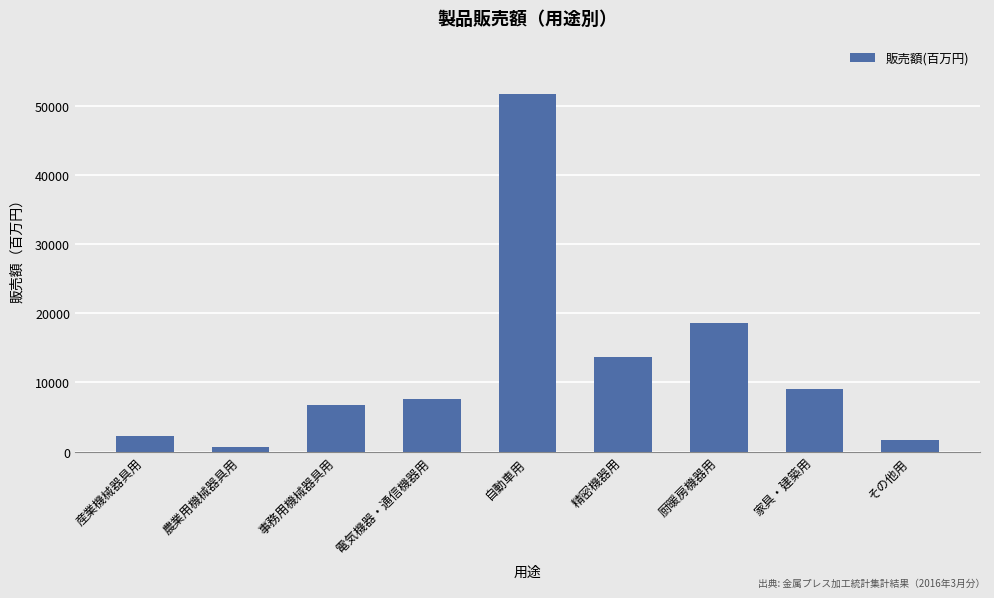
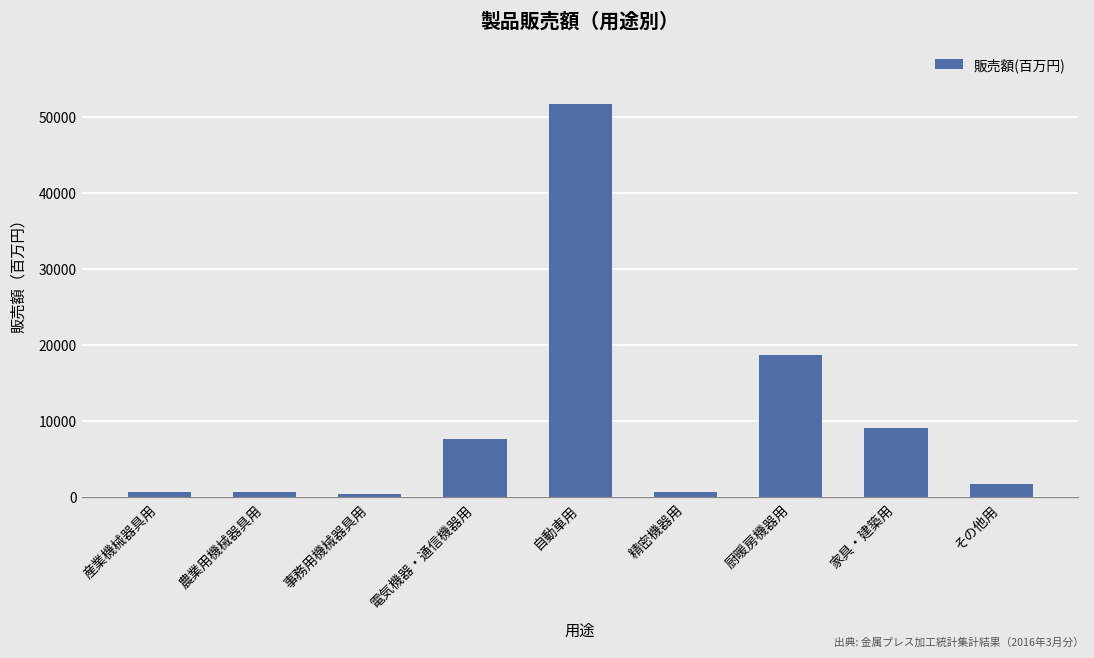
産業機械器具用: 2000 -> 1000
事務用機械器具用: 7000 -> 0
精密機器用: 14000 -> 1000
